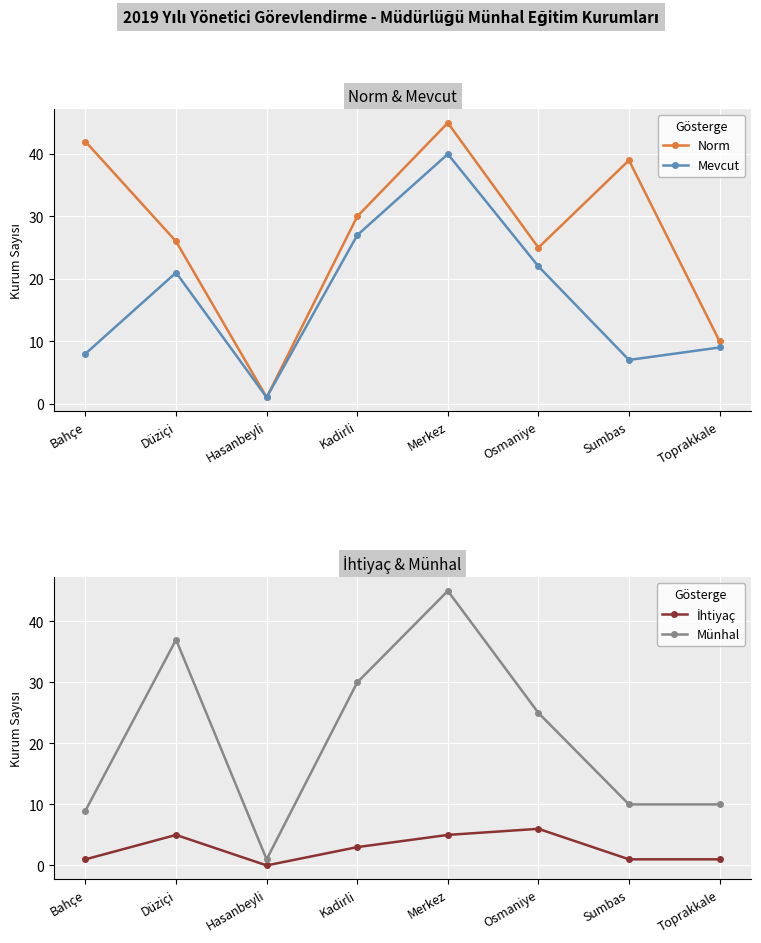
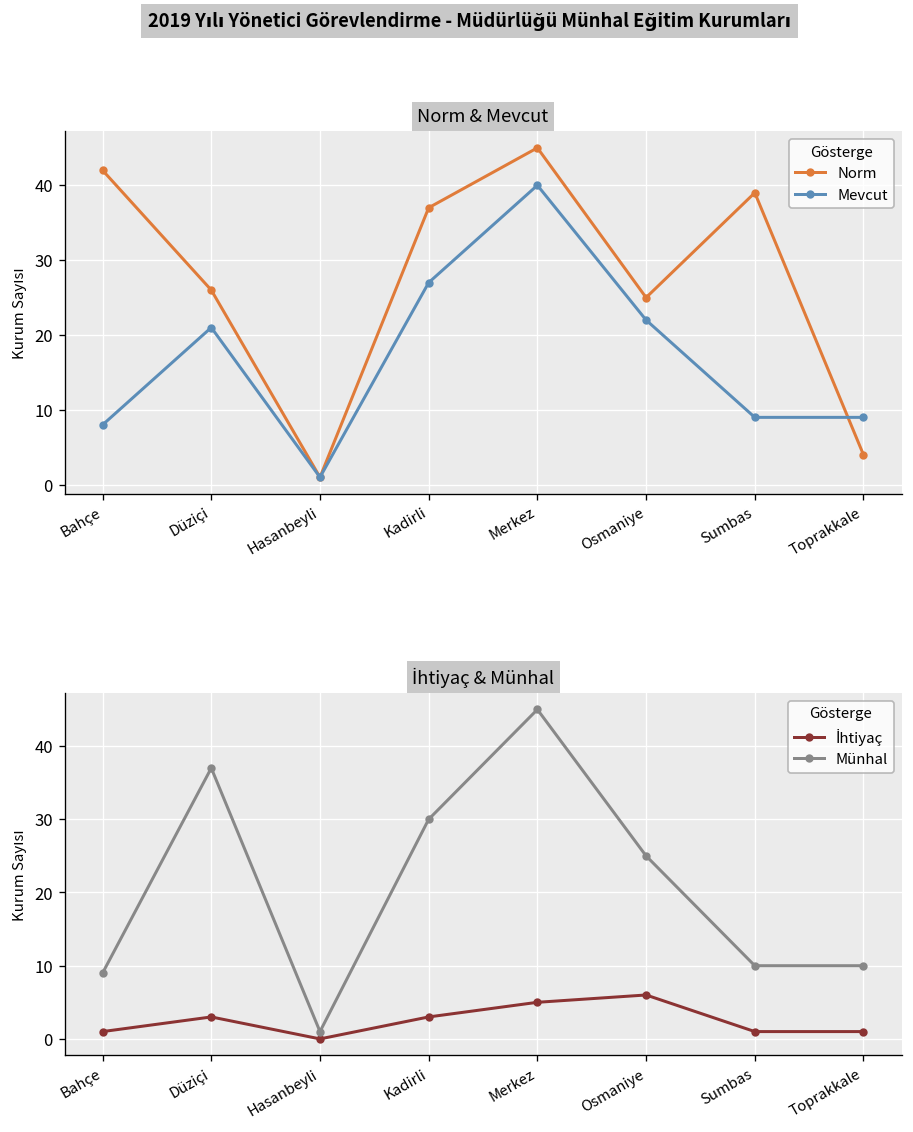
Norm & Mevcut, Norm, Kadirli: 30 -> 37
Norm & Mevcut, Mevcut, Sumbas: 7 -> 9
Norm & Mevcut, Norm, Toprakkale: 10 -> 4
İhtiyaç & Münhal, İhtiyaç, Düziçi: 5 -> 3
